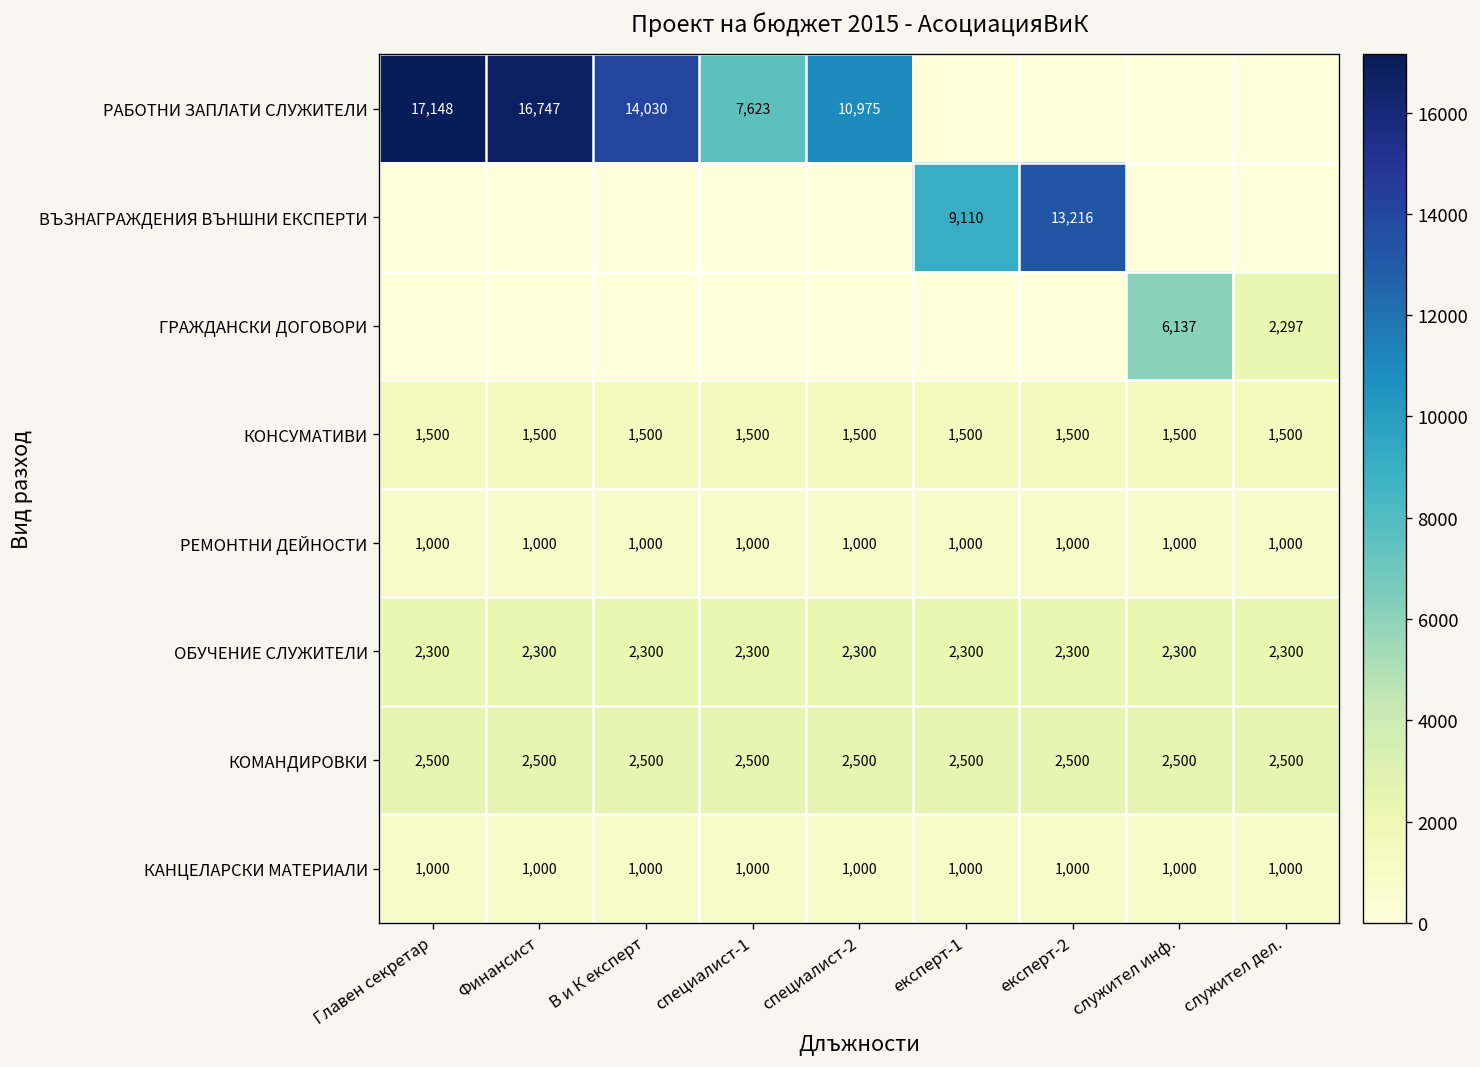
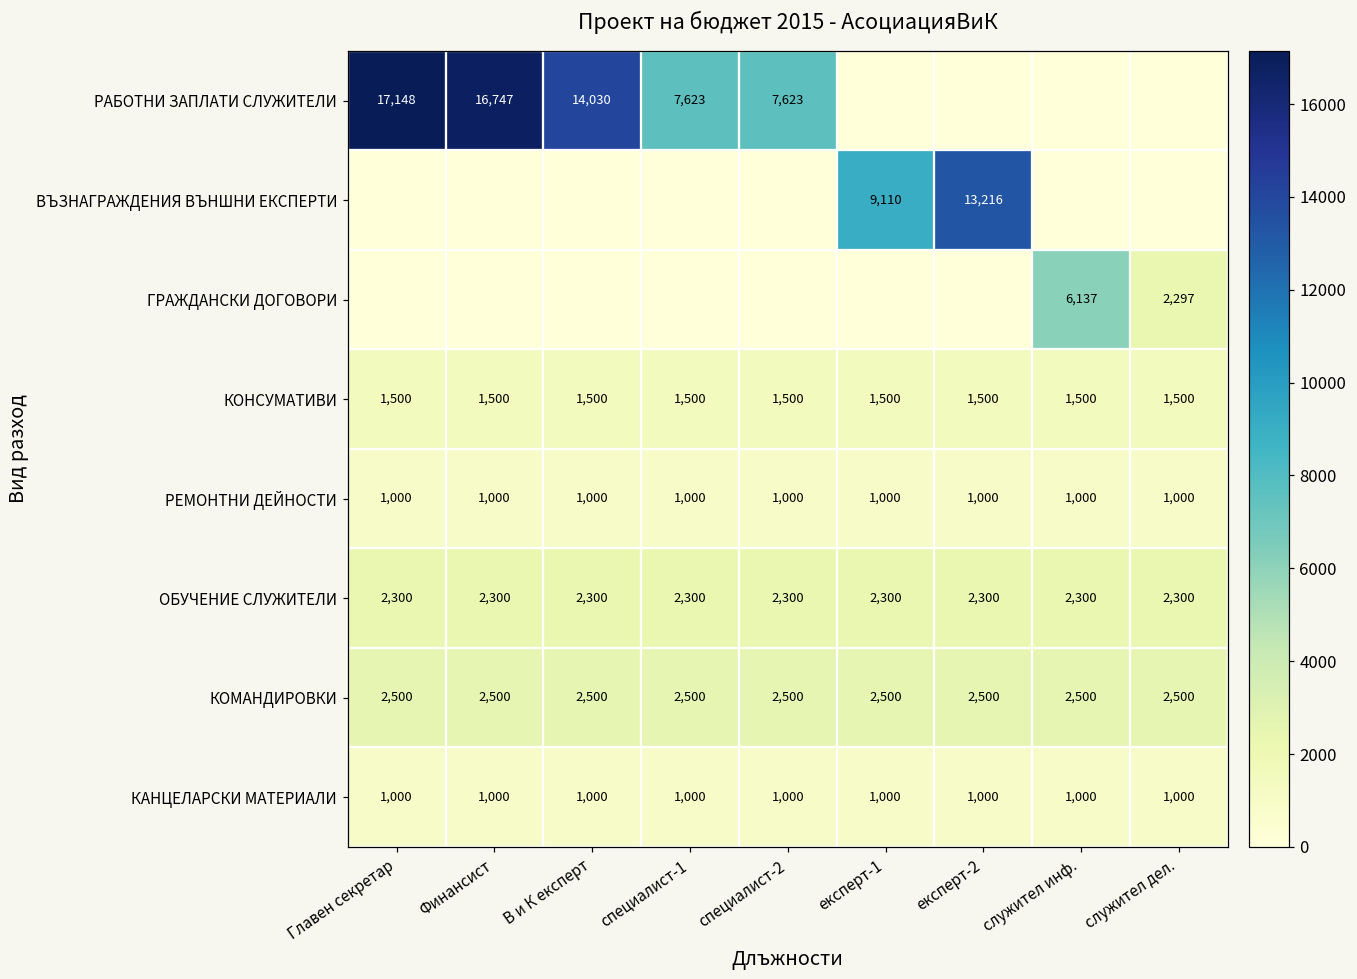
РАБОТНИ ЗАПЛАТИ СЛУЖИТЕЛИ, специалист-2: 10,975 -> 7,623
